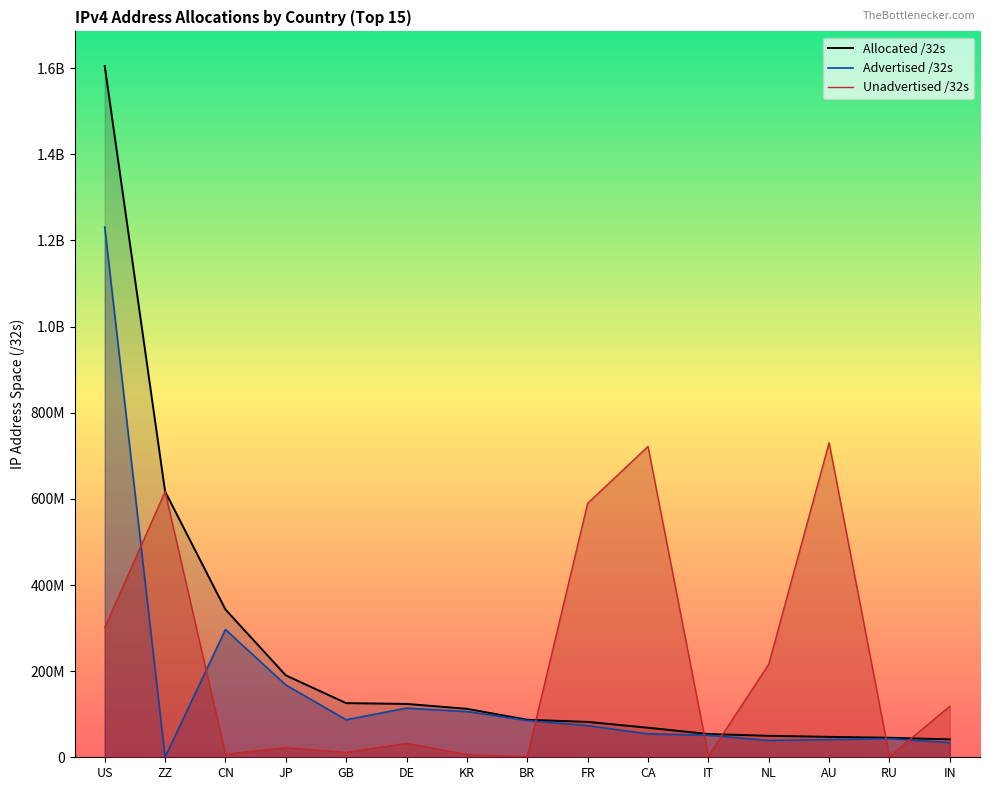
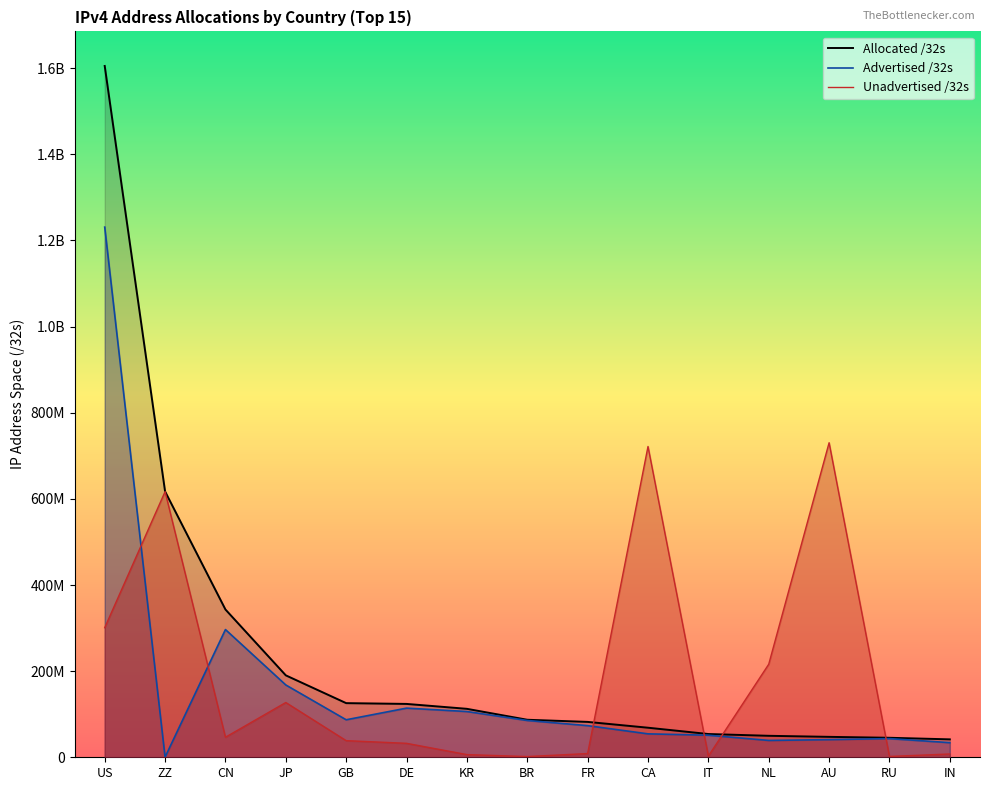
Unadvertised /32s, CN: 10000000 -> 50000000
Unadvertised /32s, JP: 20000000 -> 130000000
Unadvertised /32s, GB: 10000000 -> 40000000
Unadvertised /32s, FR: 590000000 -> 10000000
Unadvertised /32s, IN: 120000000 -> 10000000
